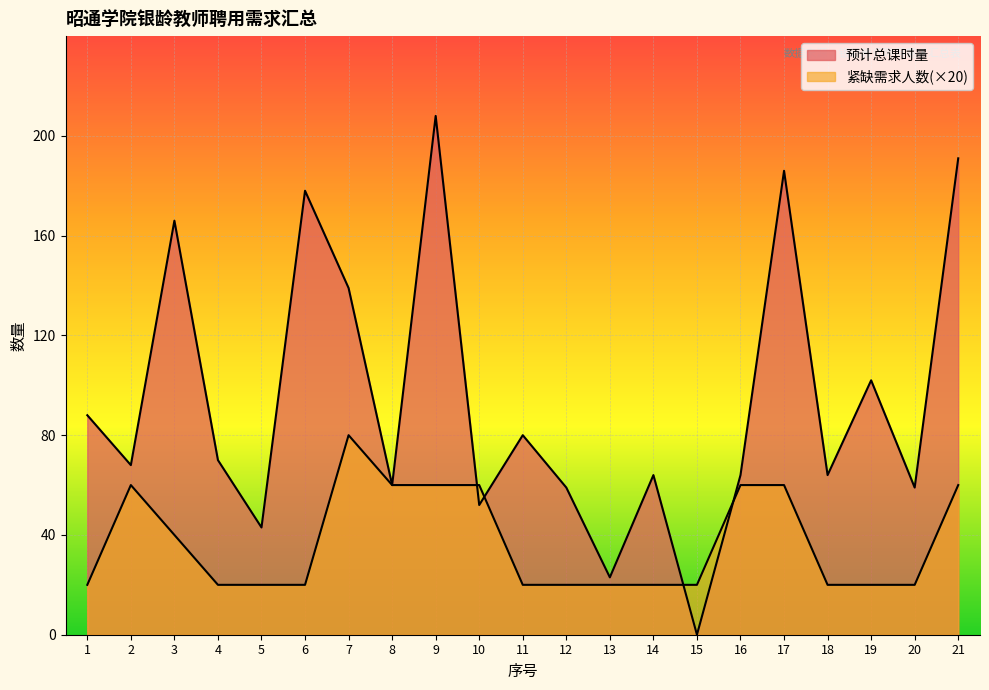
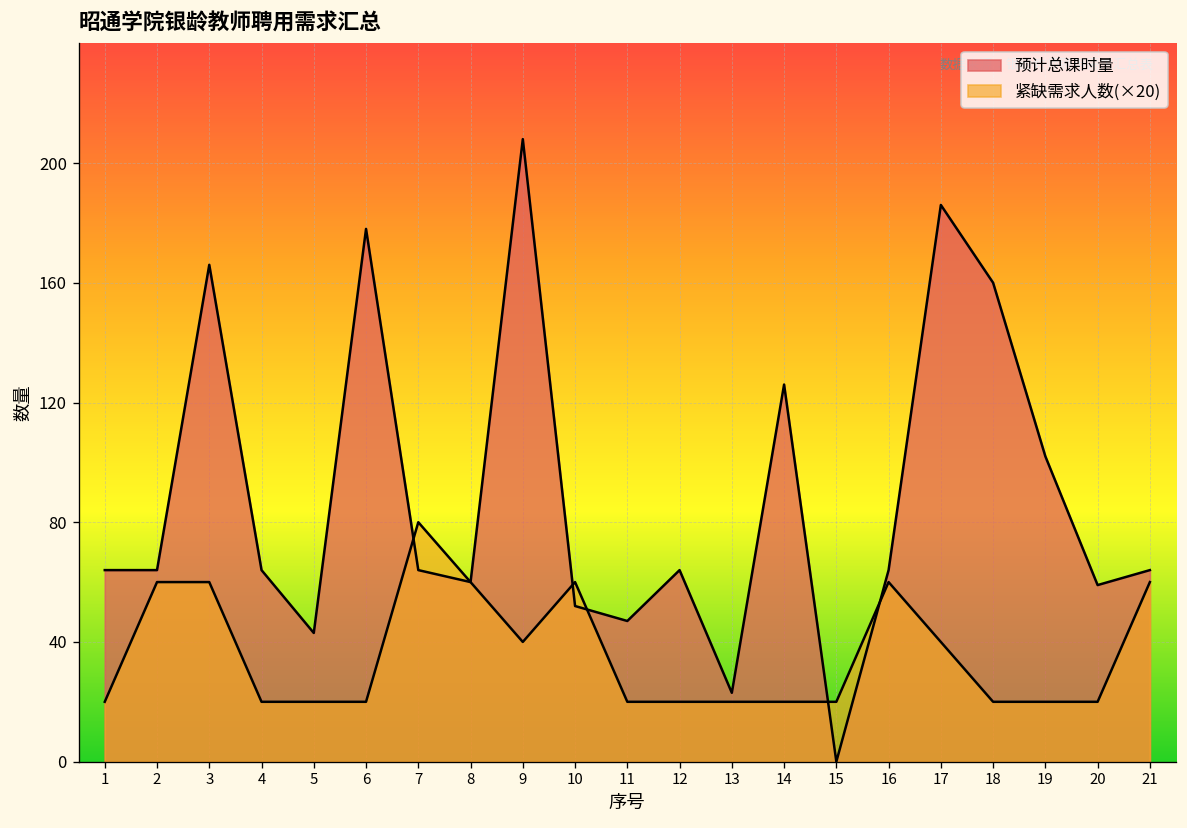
预计总课时量, 1: 88 -> 64
预计总课时量, 2: 68 -> 64
紧缺需求人数(×20), 3: 40 -> 60
预计总课时量, 4: 70 -> 64
预计总课时量, 7: 139 -> 64
紧缺需求人数(×20), 9: 60 -> 40
预计总课时量, 11: 80 -> 47
预计总课时量, 12: 59 -> 64
预计总课时量, 14: 64 -> 126
紧缺需求人数(×20), 17: 60 -> 40
预计总课时量, 18: 64 -> 160
预计总课时量, 21: 191 -> 64
